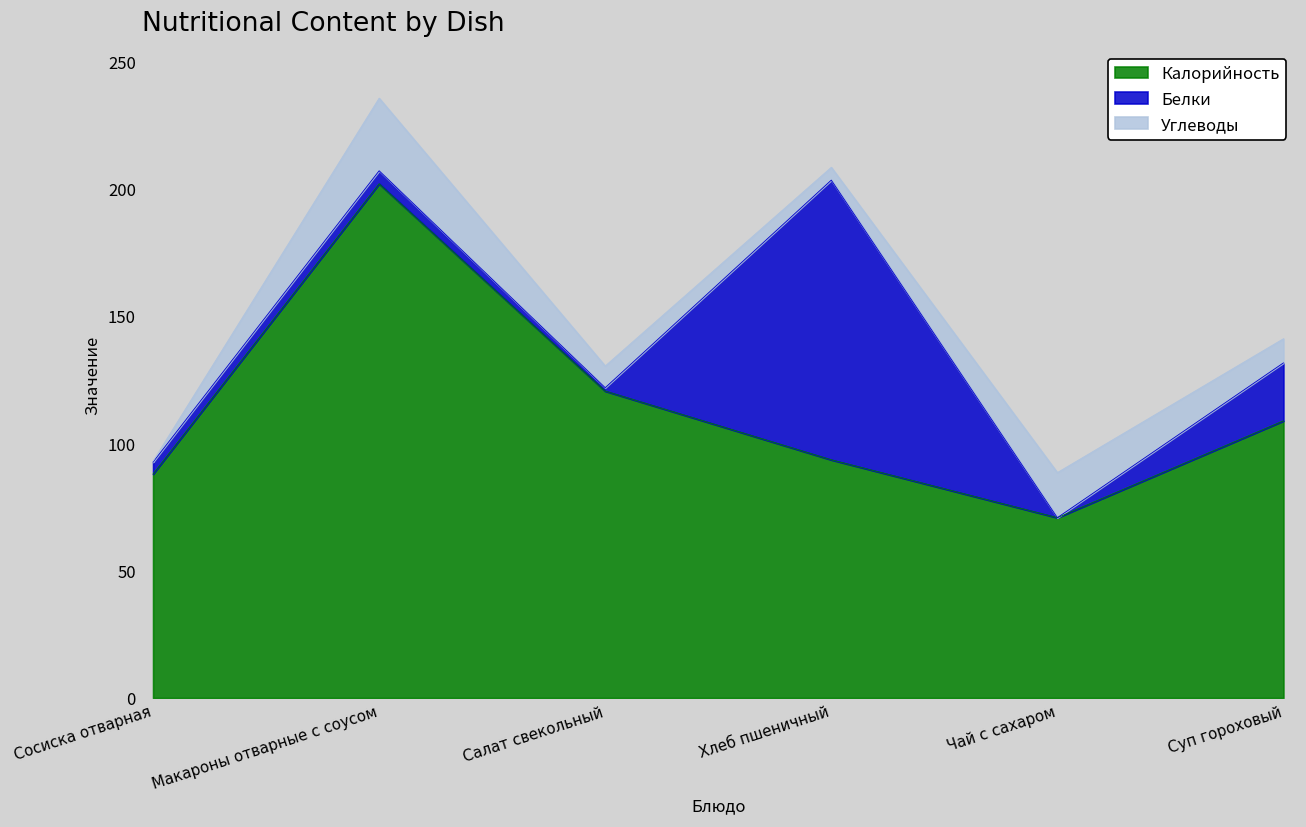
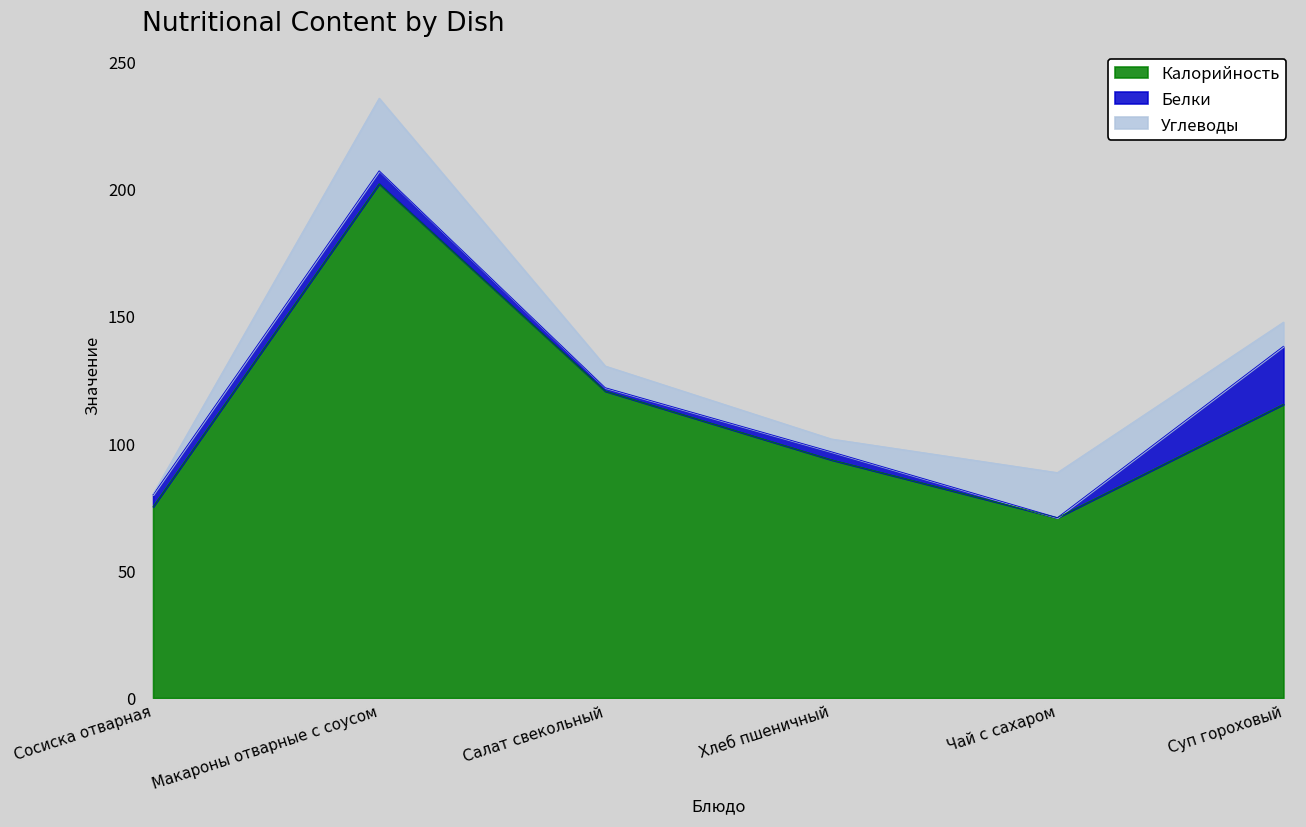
Калорийность, Сосиска отварная: 88 -> 75
Белки, Хлеб пшеничный: 110 -> 3
Калорийность, Суп гороховый: 109 -> 115
